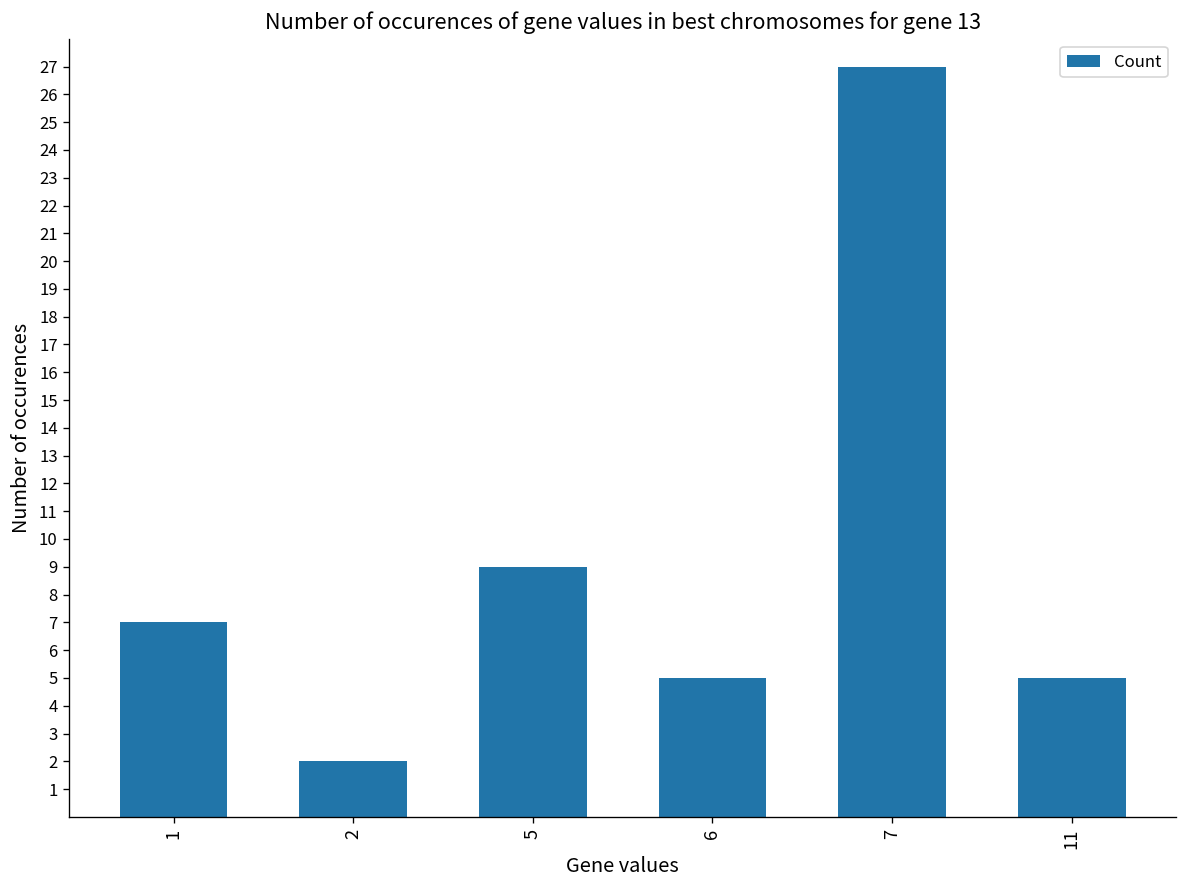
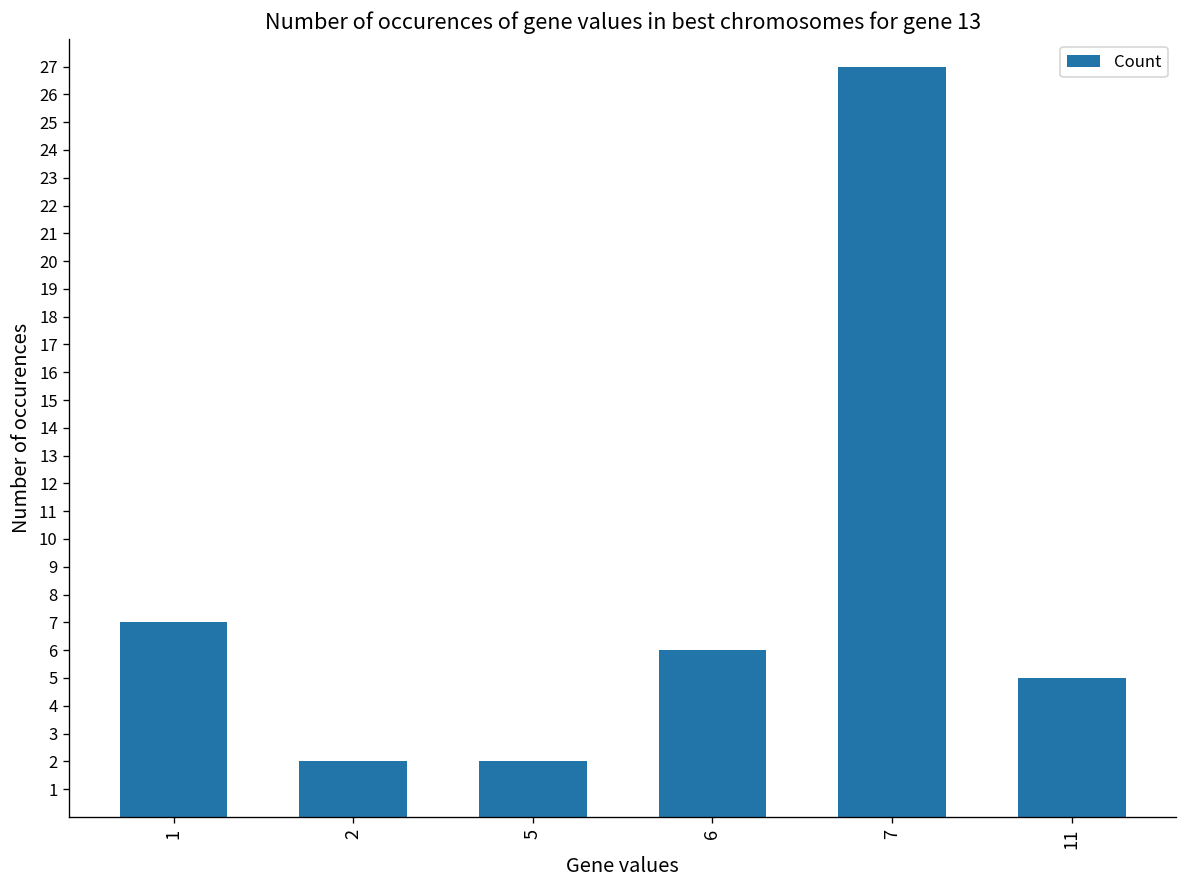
5: 9 -> 2
6: 5 -> 6
